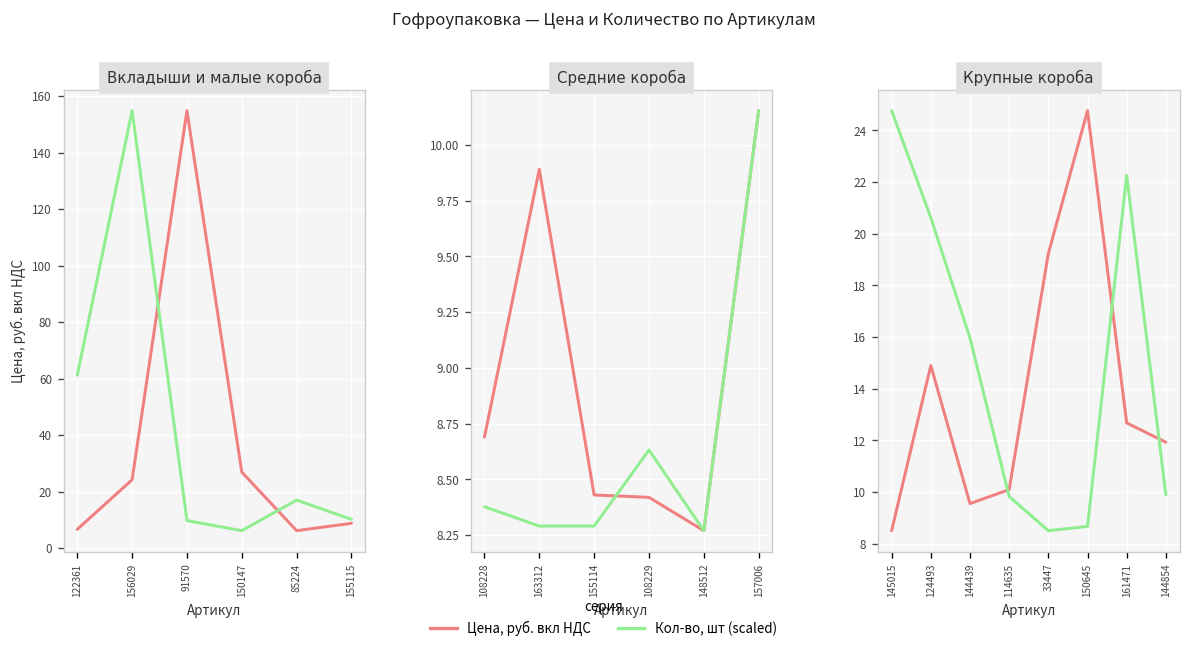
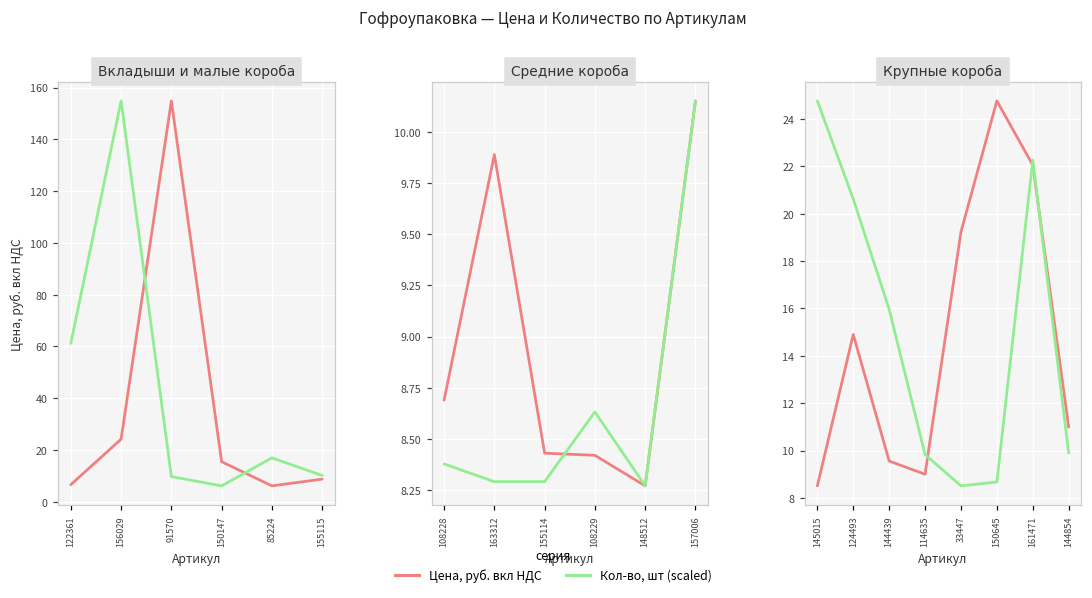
Вкладыши и малые короба, Цена, руб. вкл НДС, 150147: 27 -> 16
Крупные короба, Цена, руб. вкл НДС, 114635: 10.1 -> 9.0
Крупные короба, Цена, руб. вкл НДС, 161471: 12.7 -> 22.0
Крупные короба, Цена, руб. вкл НДС, 144854: 11.9 -> 11.0
